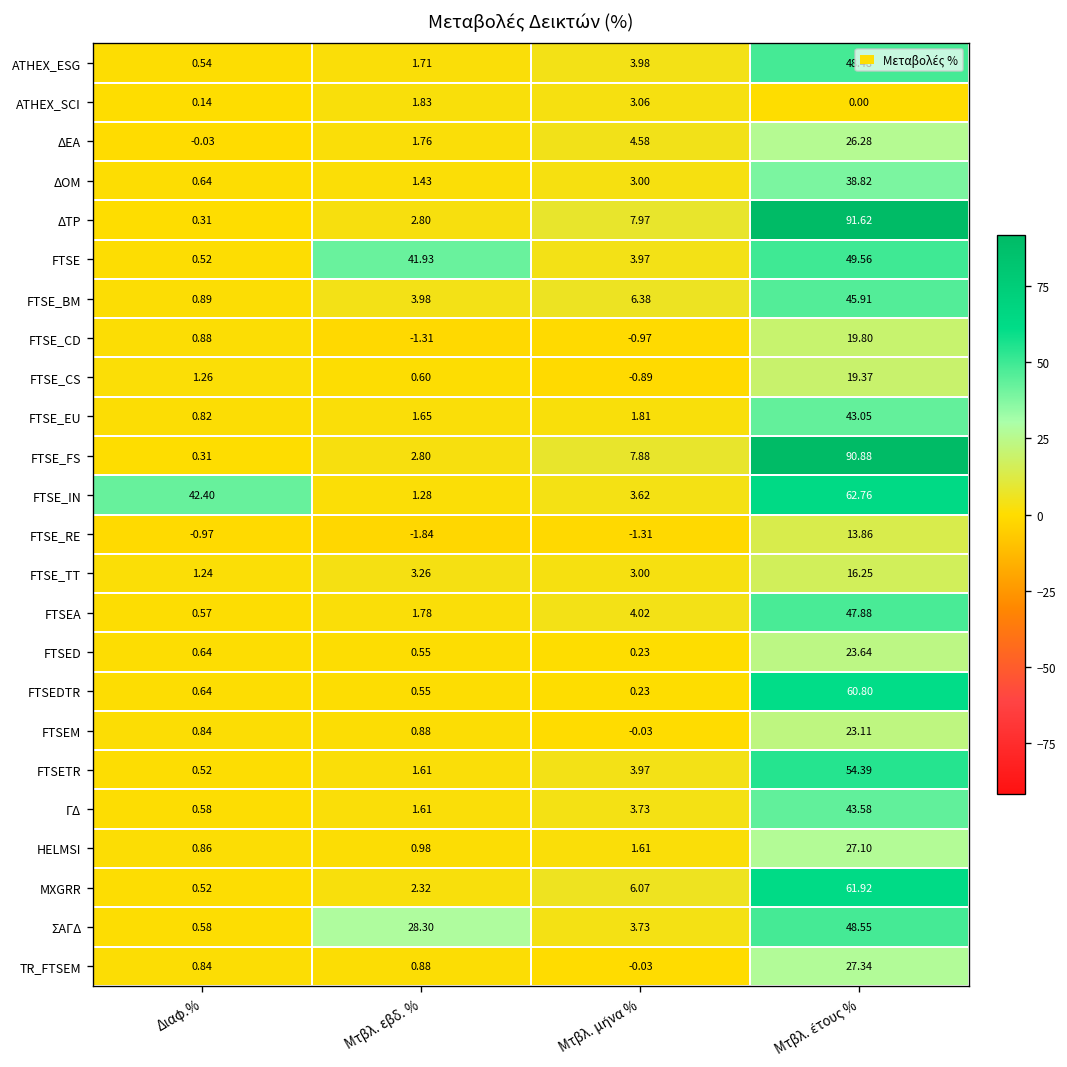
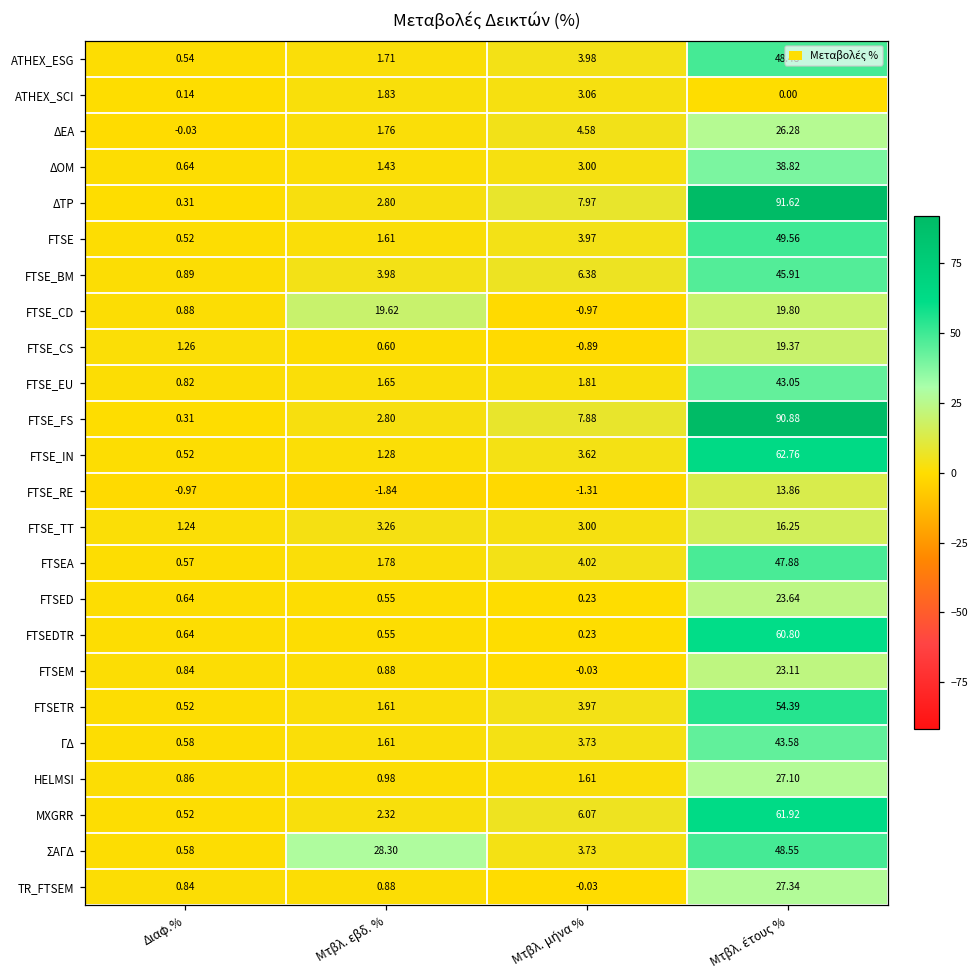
FTSE, Μτβλ. εβδ. %: 41.93 -> 1.61
FTSE_CD, Μτβλ. εβδ. %: -1.31 -> 19.62
FTSE_IN, Διαφ.%: 42.40 -> 0.52
